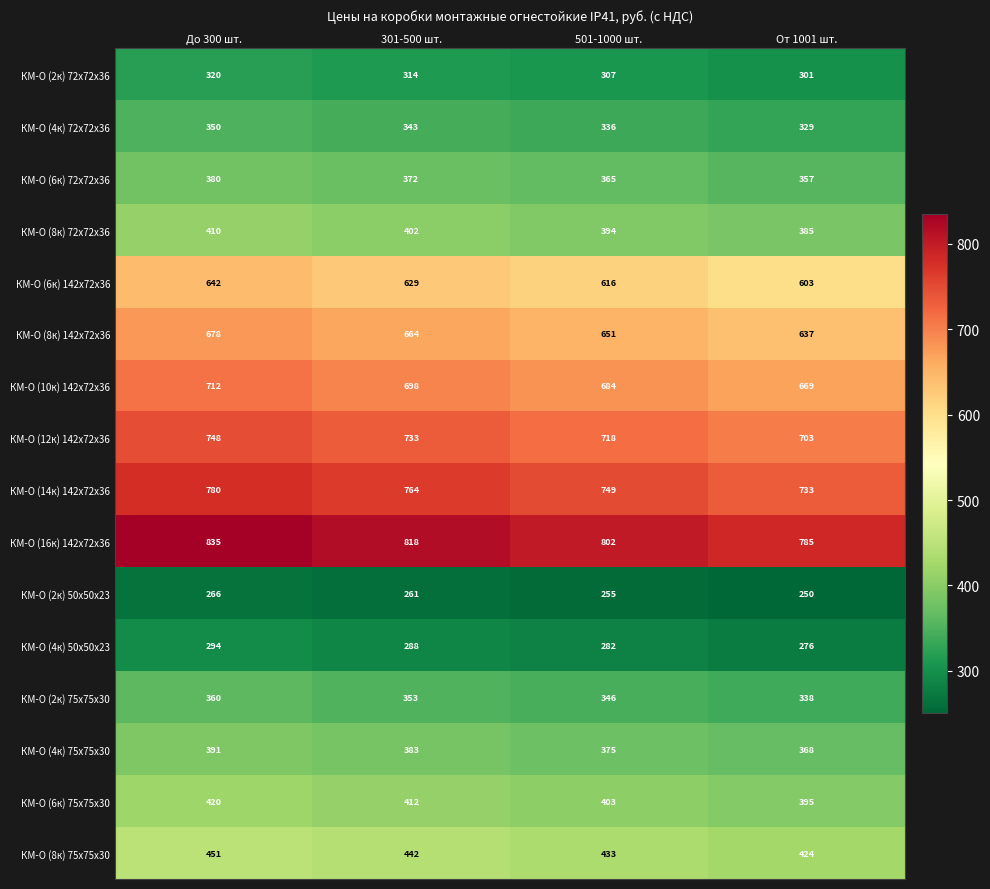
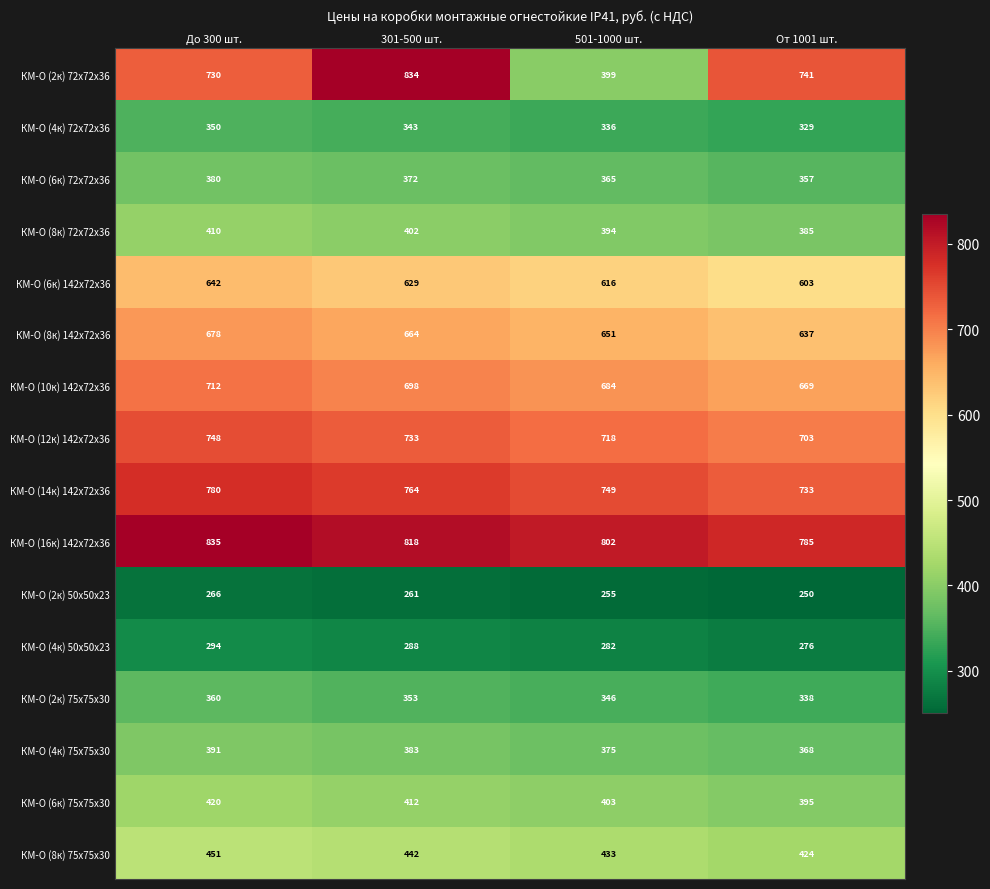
КМ-О (2к) 72х72х36, До 300 шт.: 320 -> 730
КМ-О (2к) 72х72х36, 301-500 шт.: 314 -> 834
КМ-О (2к) 72х72х36, 501-1000 шт.: 307 -> 399
КМ-О (2к) 72х72х36, От 1001 шт.: 301 -> 741
